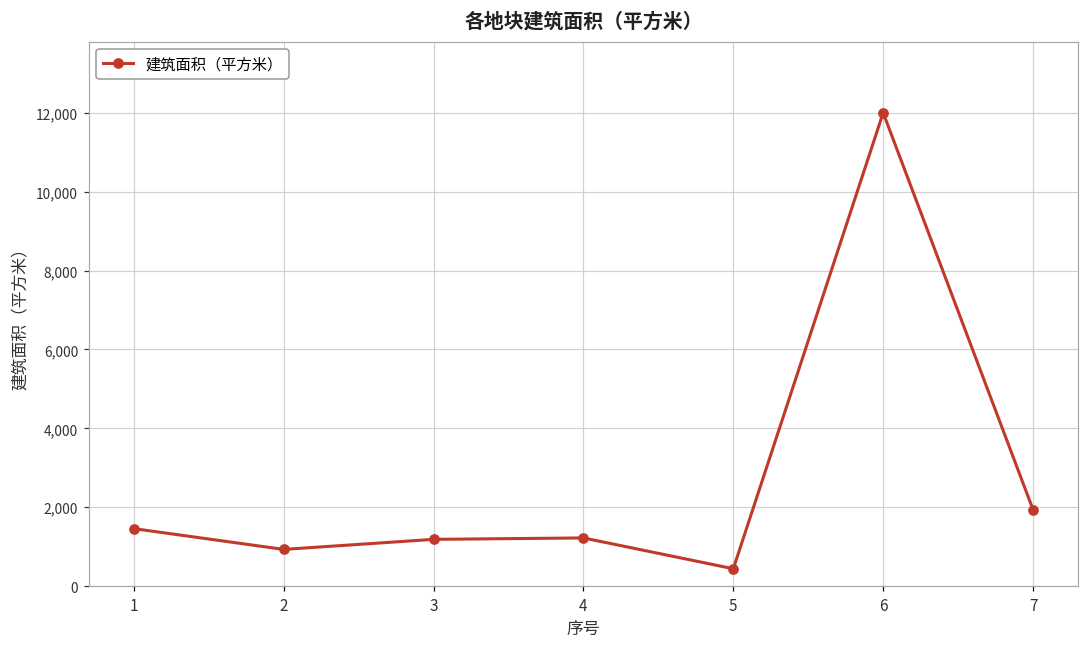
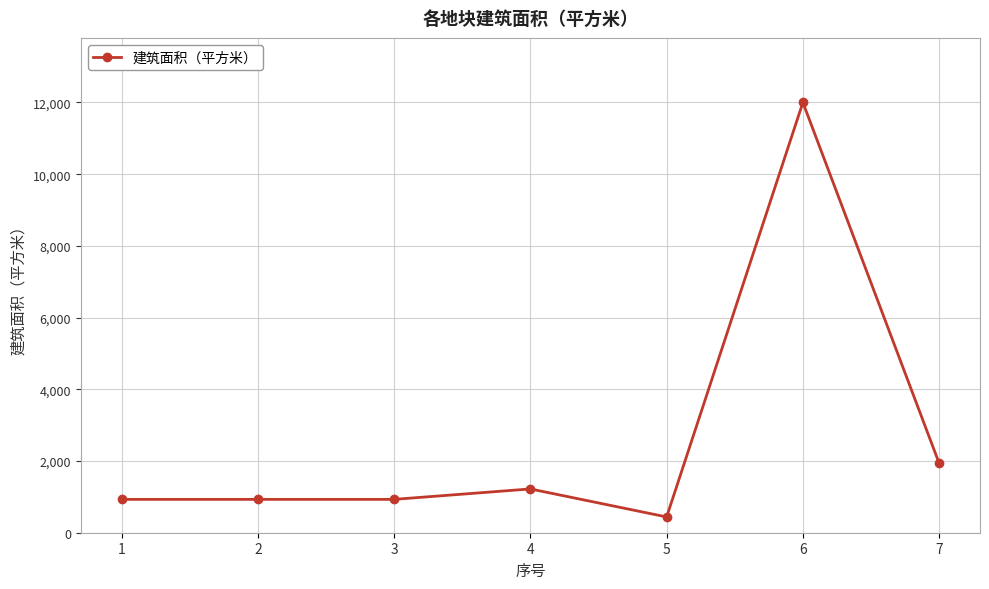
1: 1,500 -> 900
3: 1,200 -> 900
